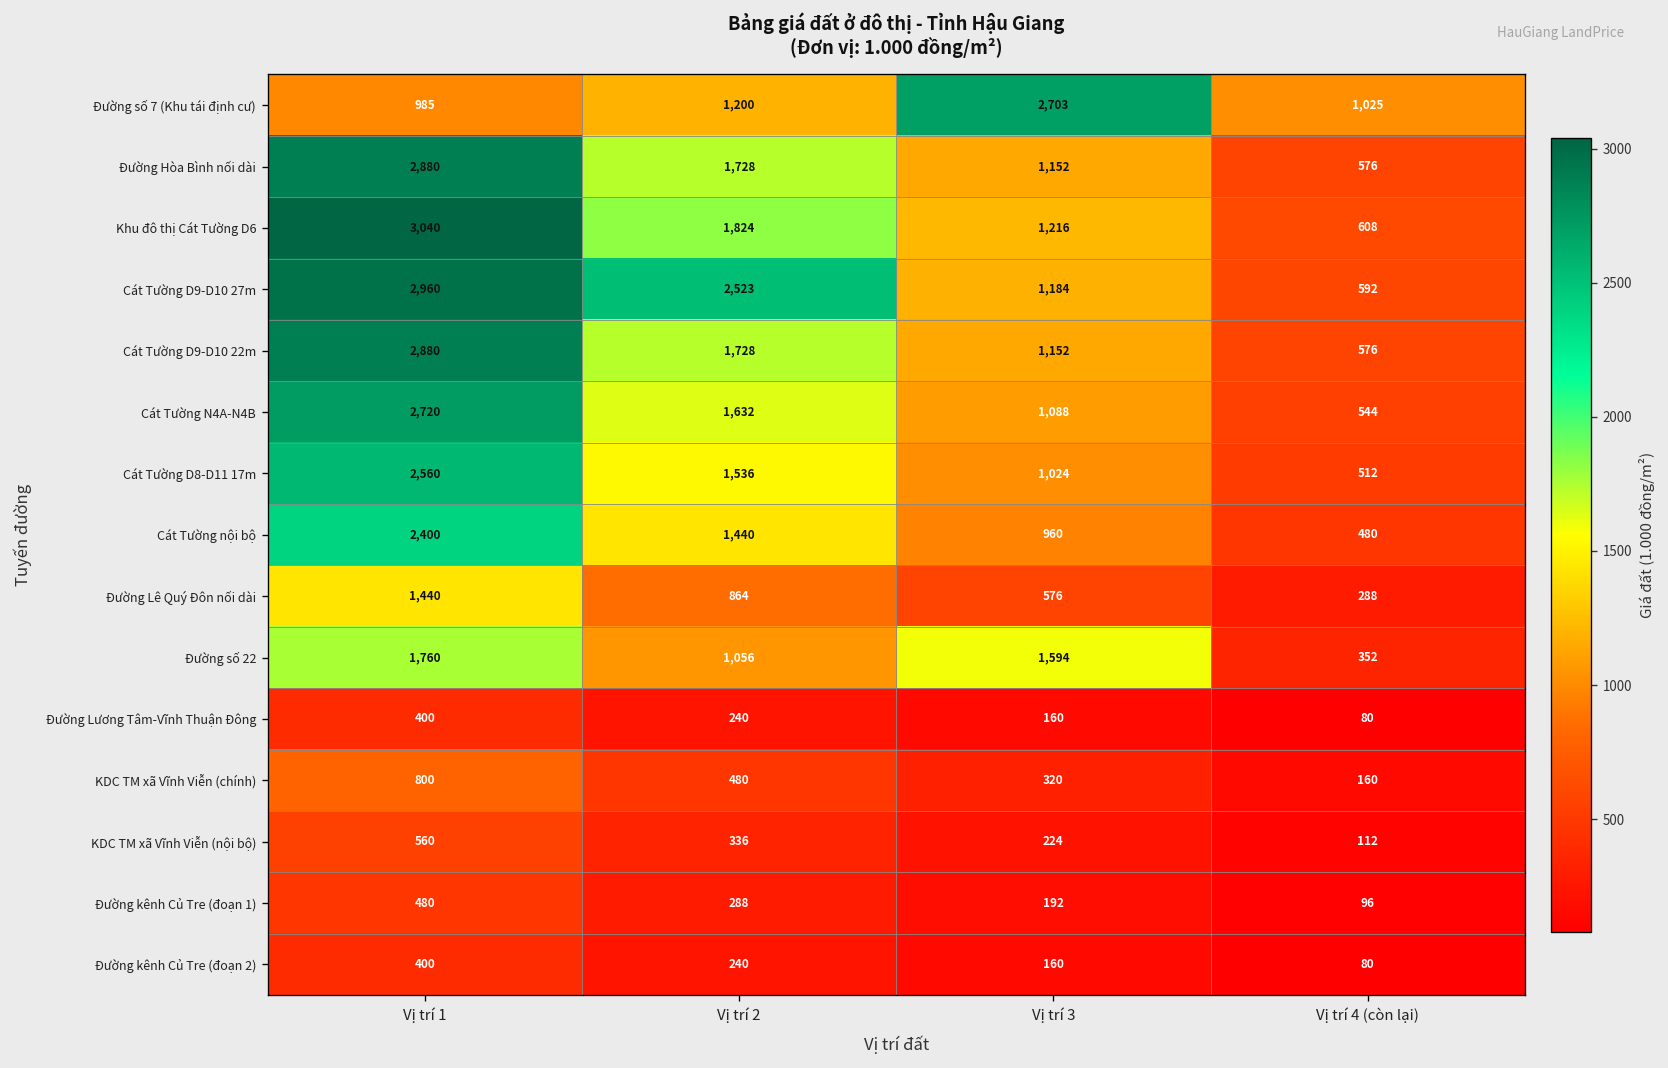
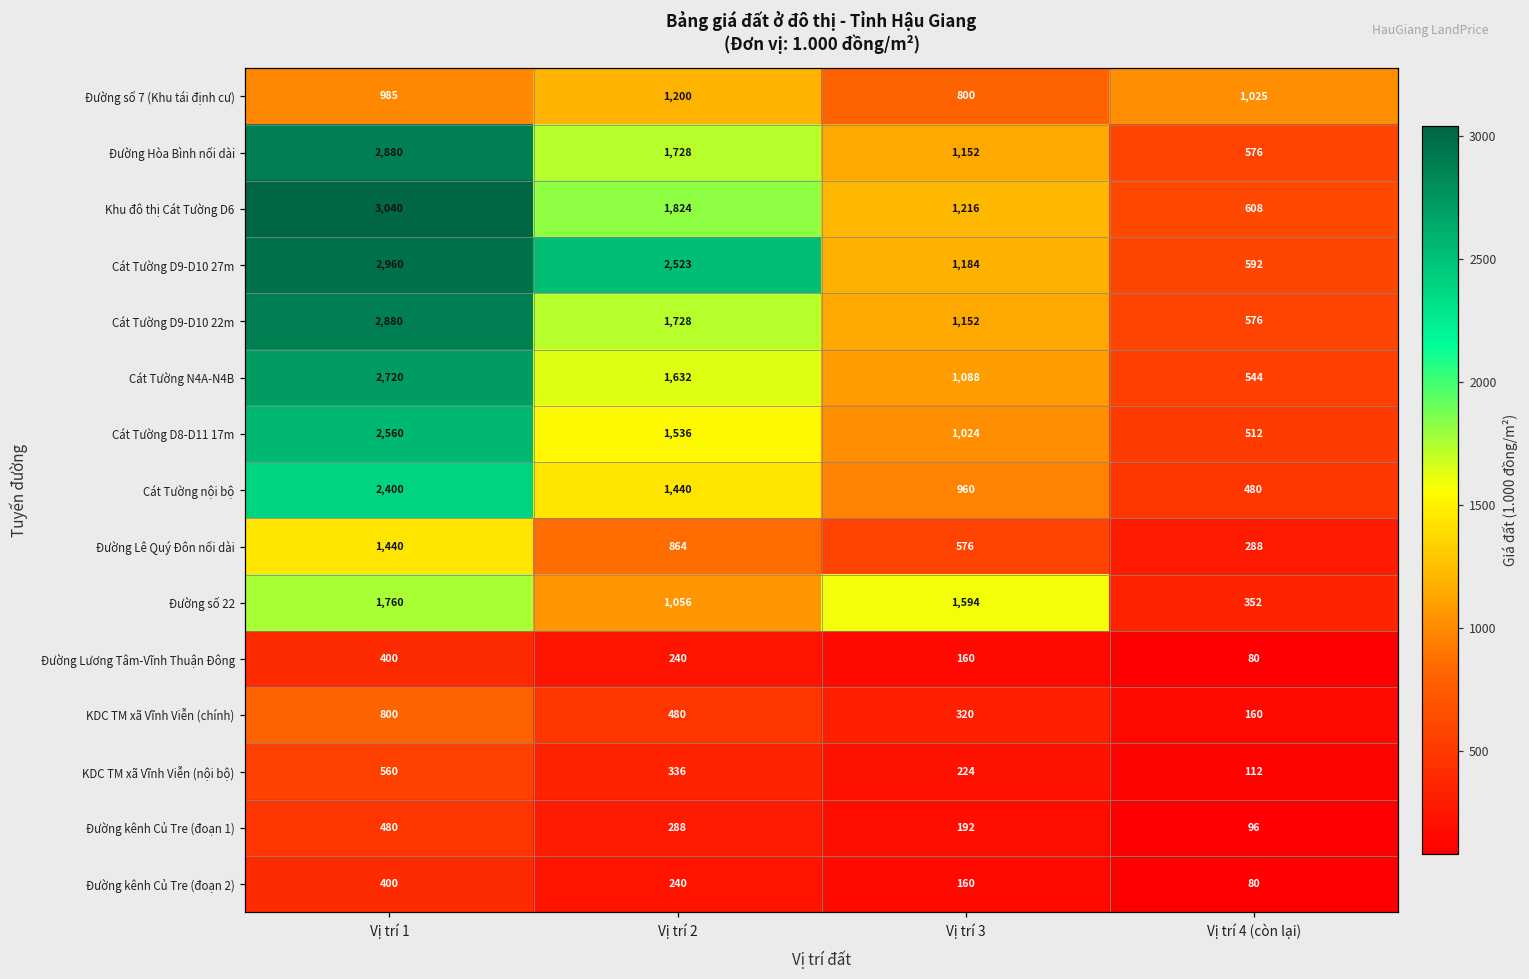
Đường số 7 (Khu tái định cư), Vị trí 3: 2,703 -> 800
